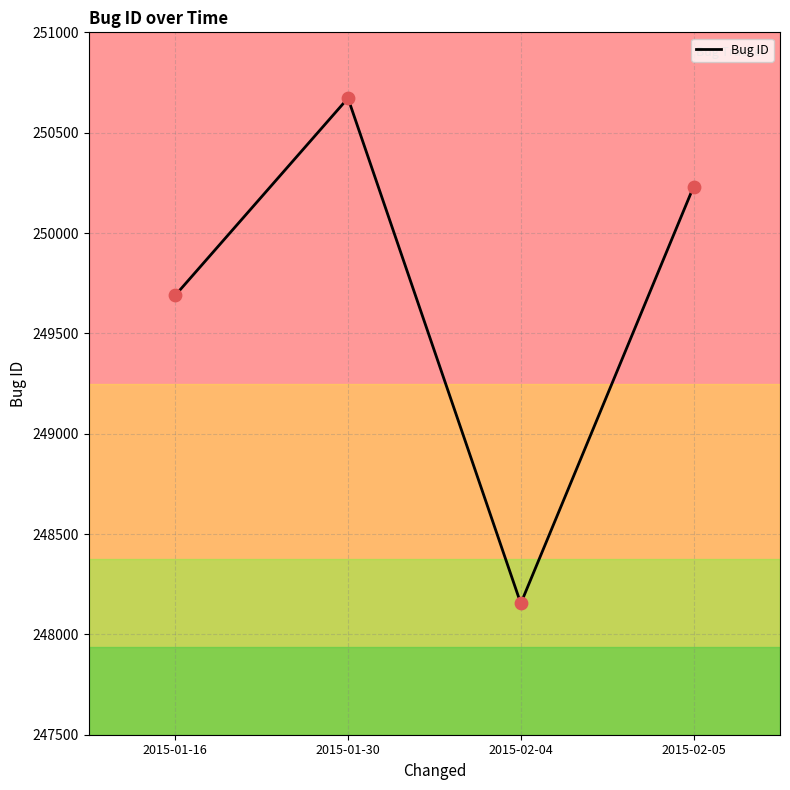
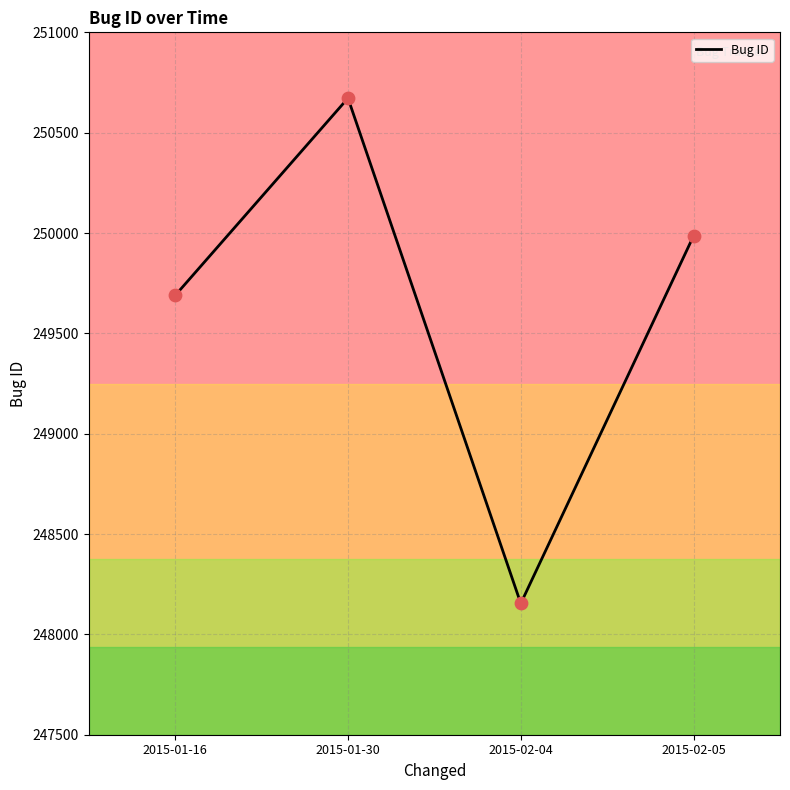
Bug ID, 2015-02-05: 250230 -> 249990
